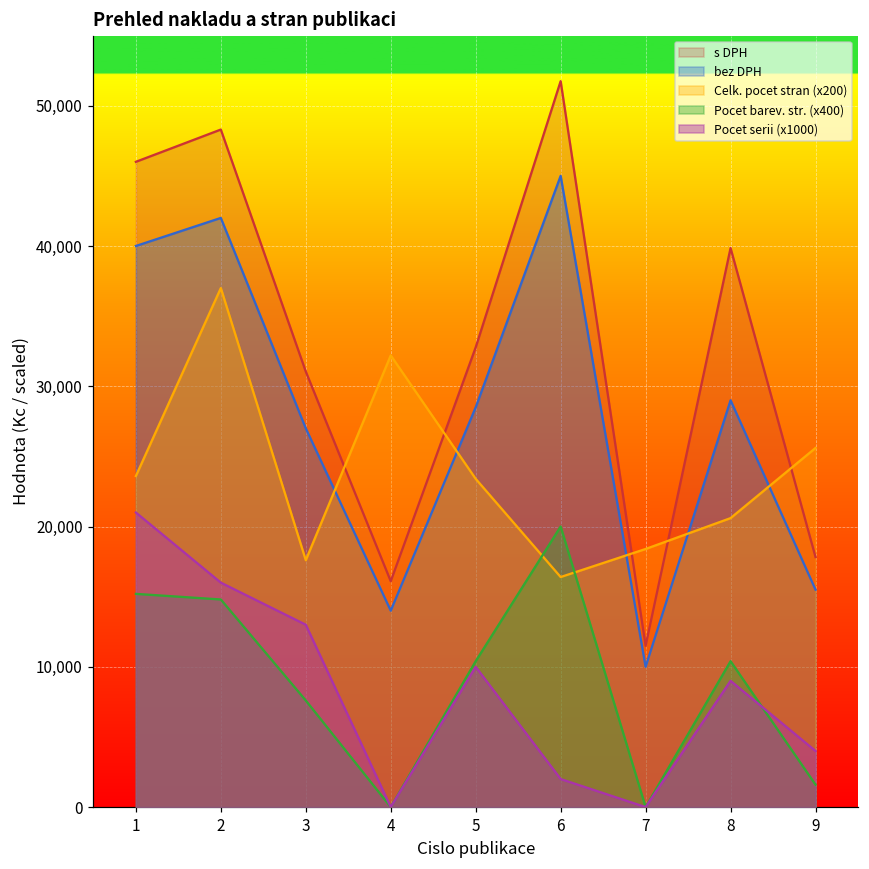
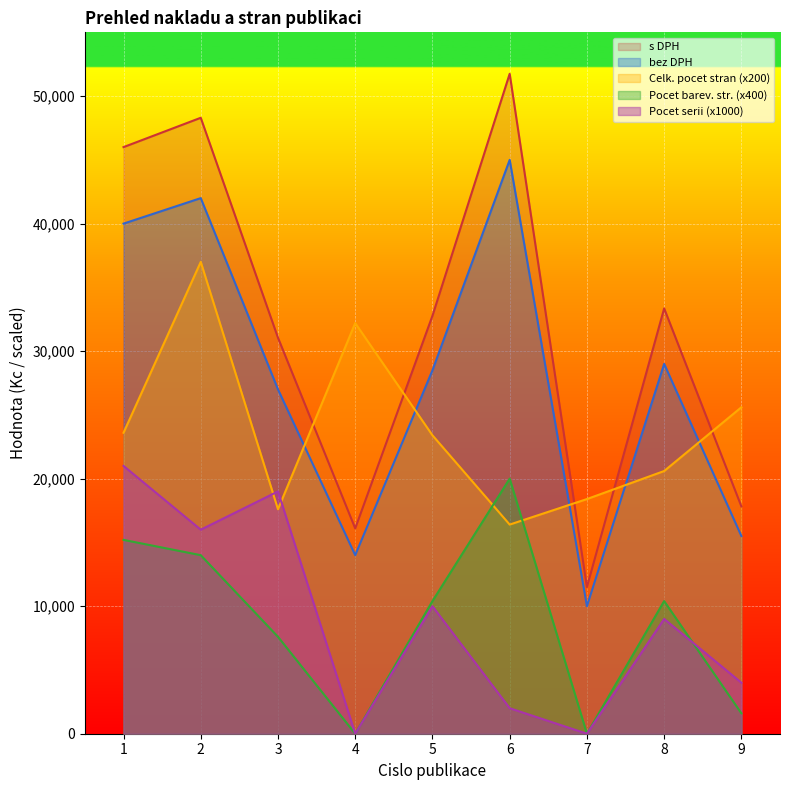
Pocet barev. str. (x400), 2: 14,800 -> 14,000
Pocet serii (x1000), 3: 13,000 -> 19,000
s DPH, 8: 39,900 -> 33,400
